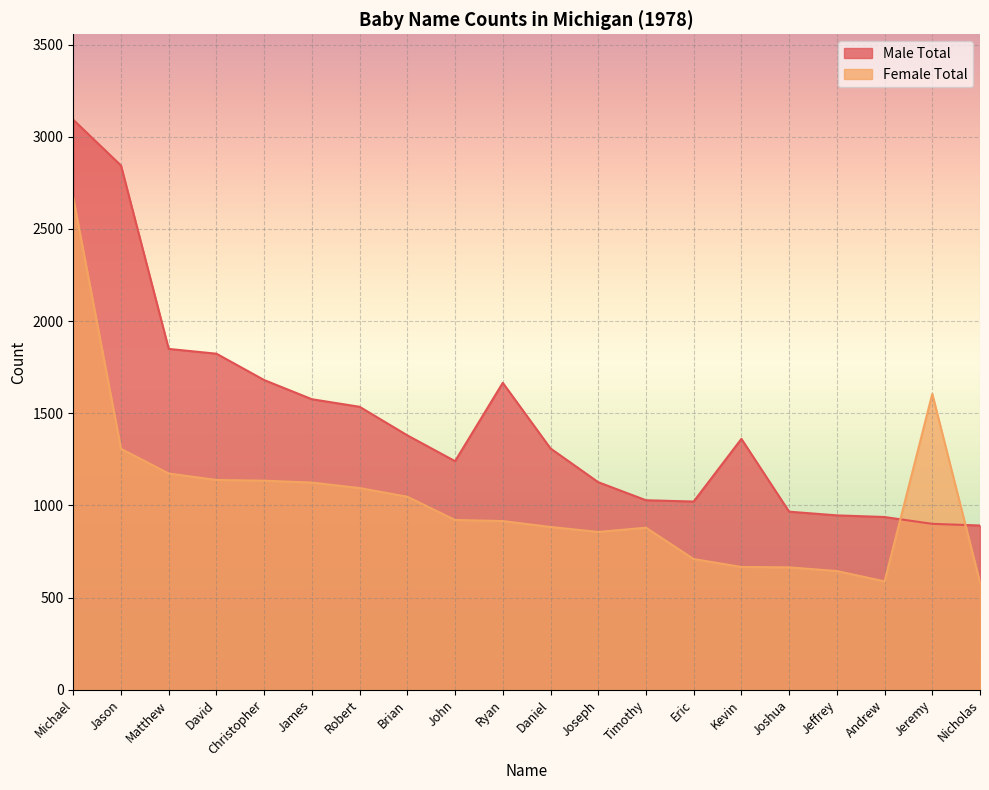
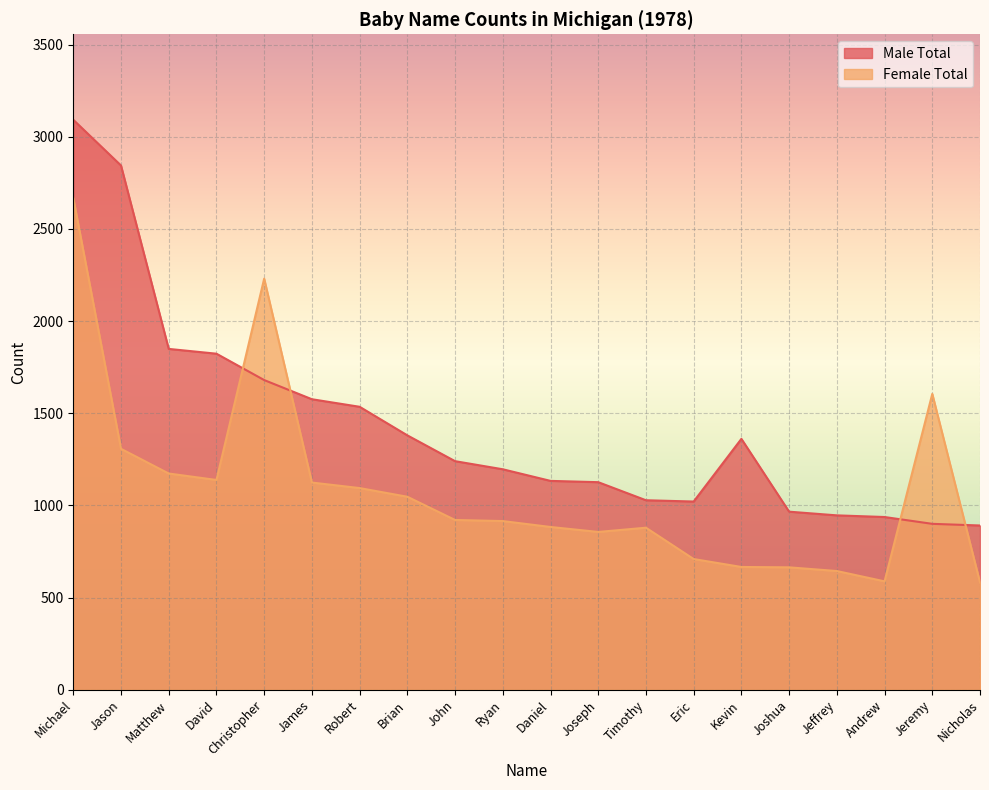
Female Total, Christopher: 1130 -> 2230
Male Total, Ryan: 1670 -> 1200
Male Total, Daniel: 1310 -> 1130
